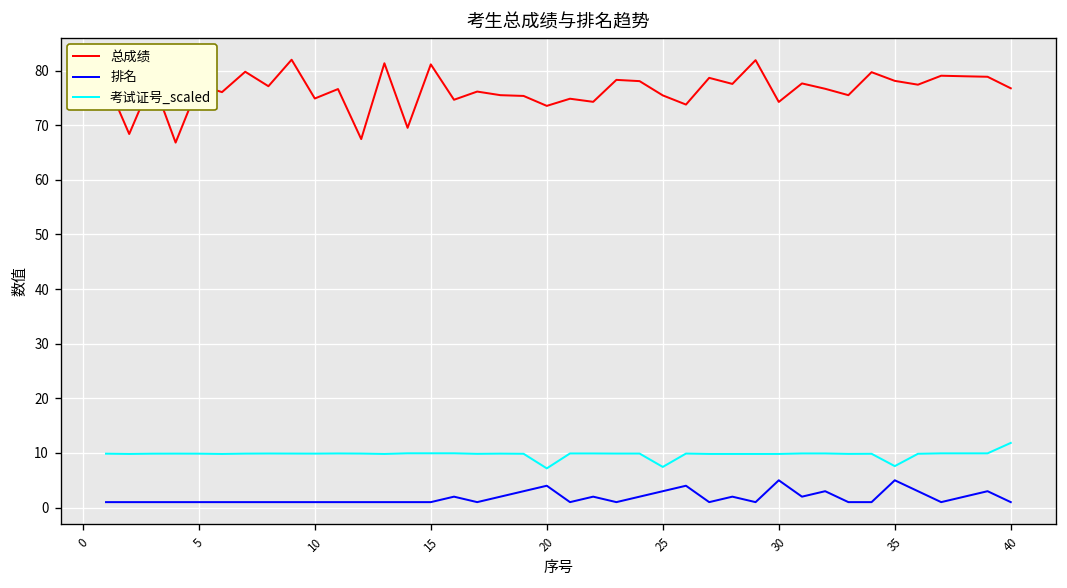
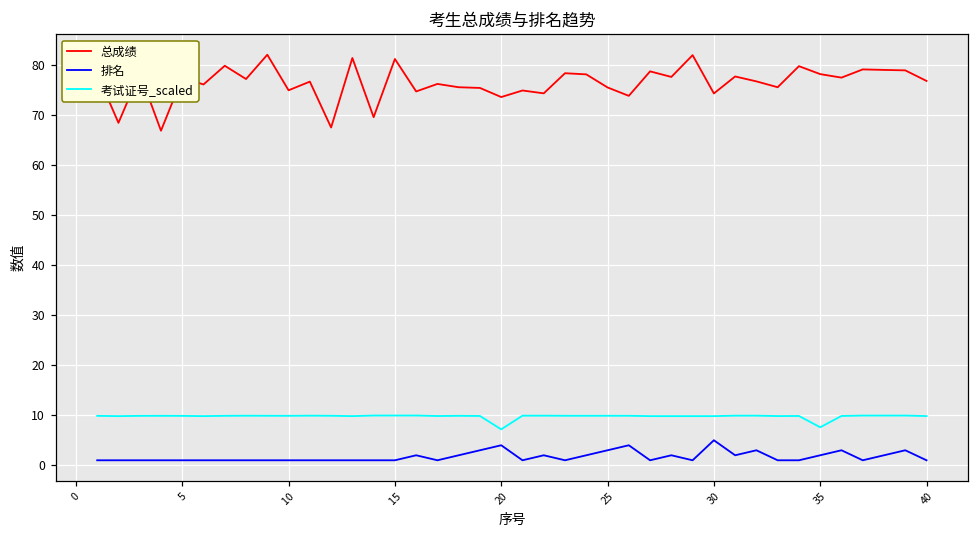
考试证号_scaled, 25: 7 -> 10
排名, 35: 5 -> 2
考试证号_scaled, 40: 12 -> 10
